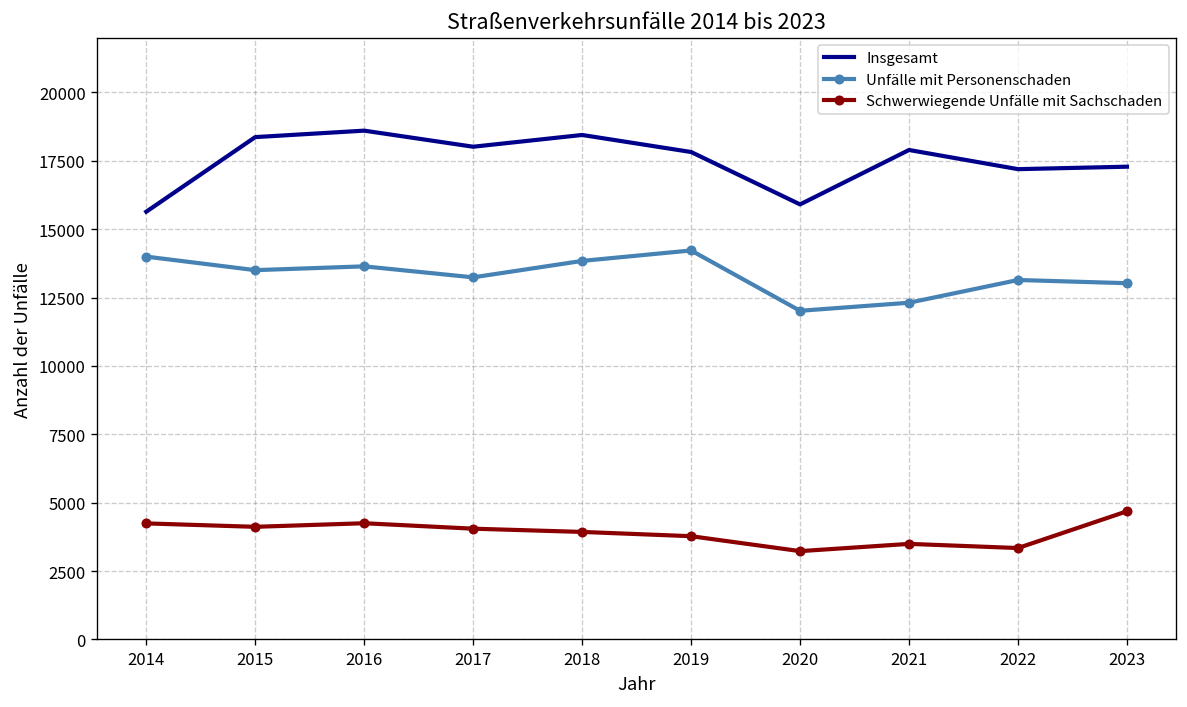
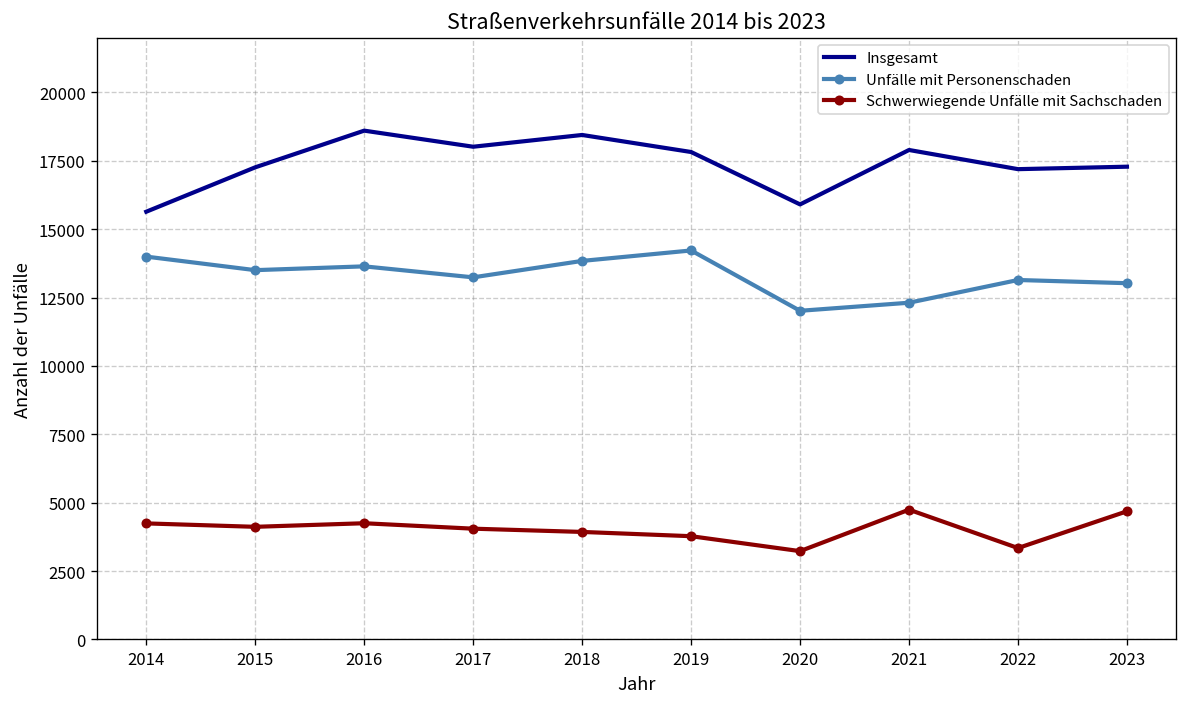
Insgesamt, 2015: 18400 -> 17300
Schwerwiegende Unfälle mit Sachschaden, 2021: 3500 -> 4700
